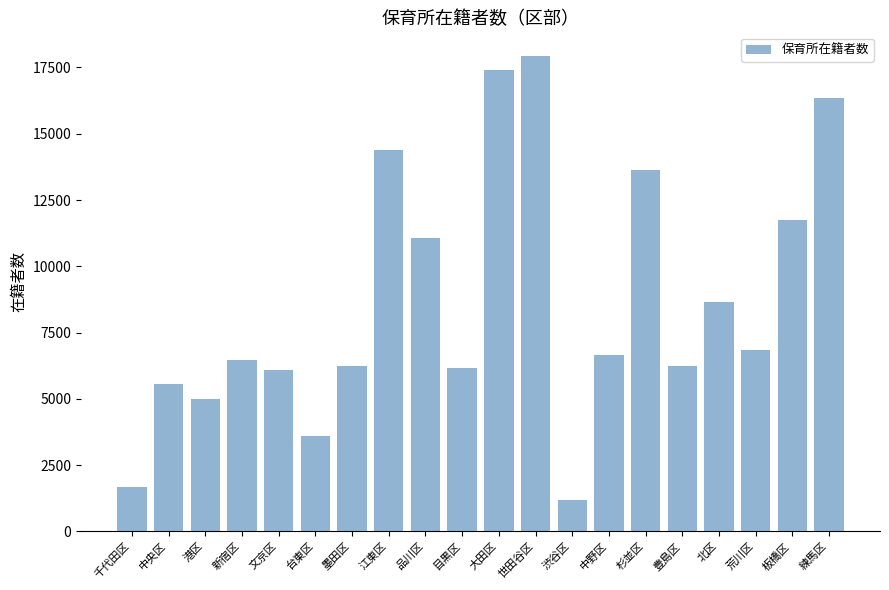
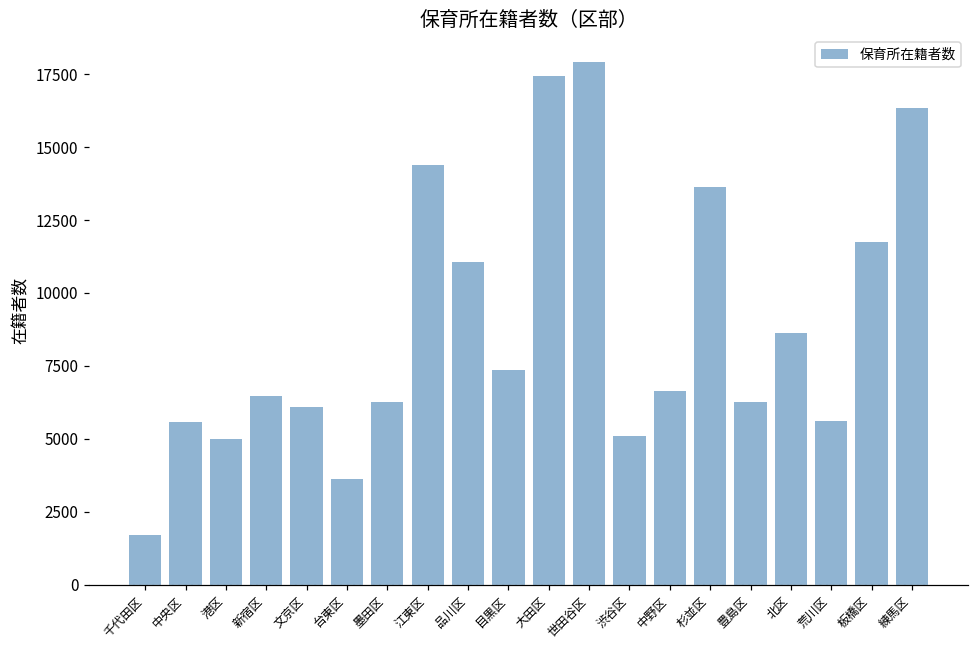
目黒区: 6200 -> 7400
渋谷区: 1200 -> 5100
荒川区: 6900 -> 5600
